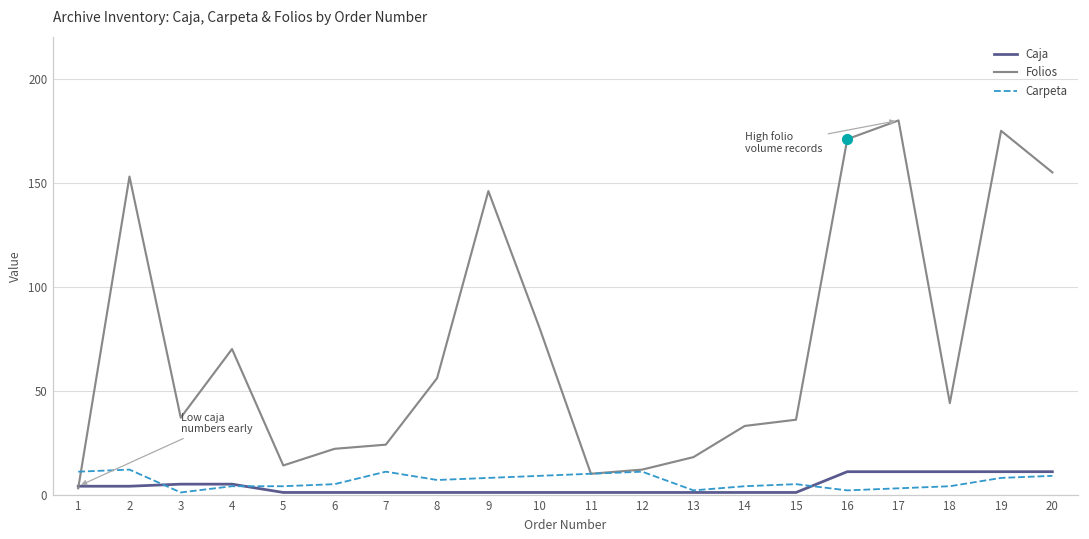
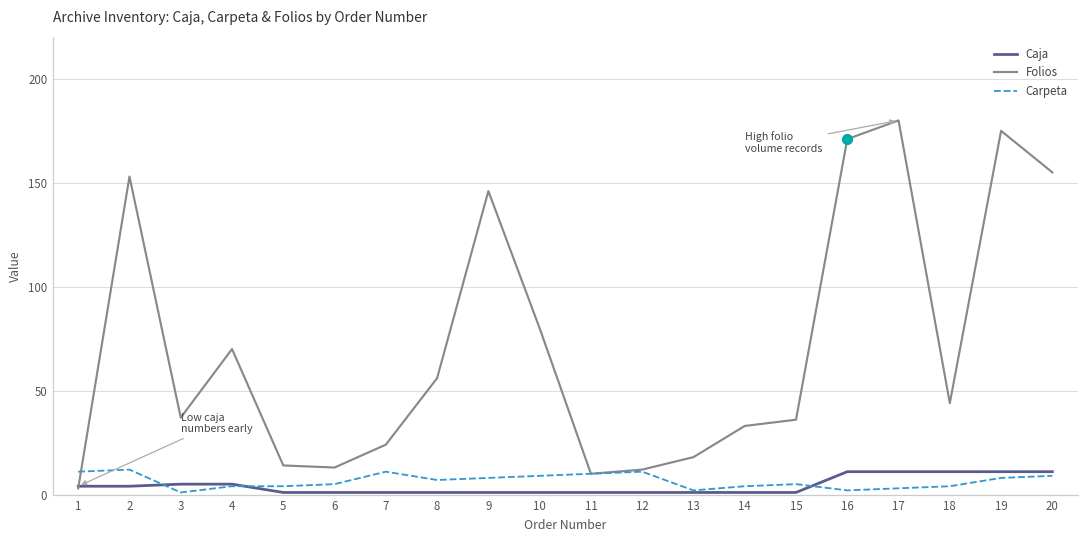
Folios, 6: 22 -> 13
